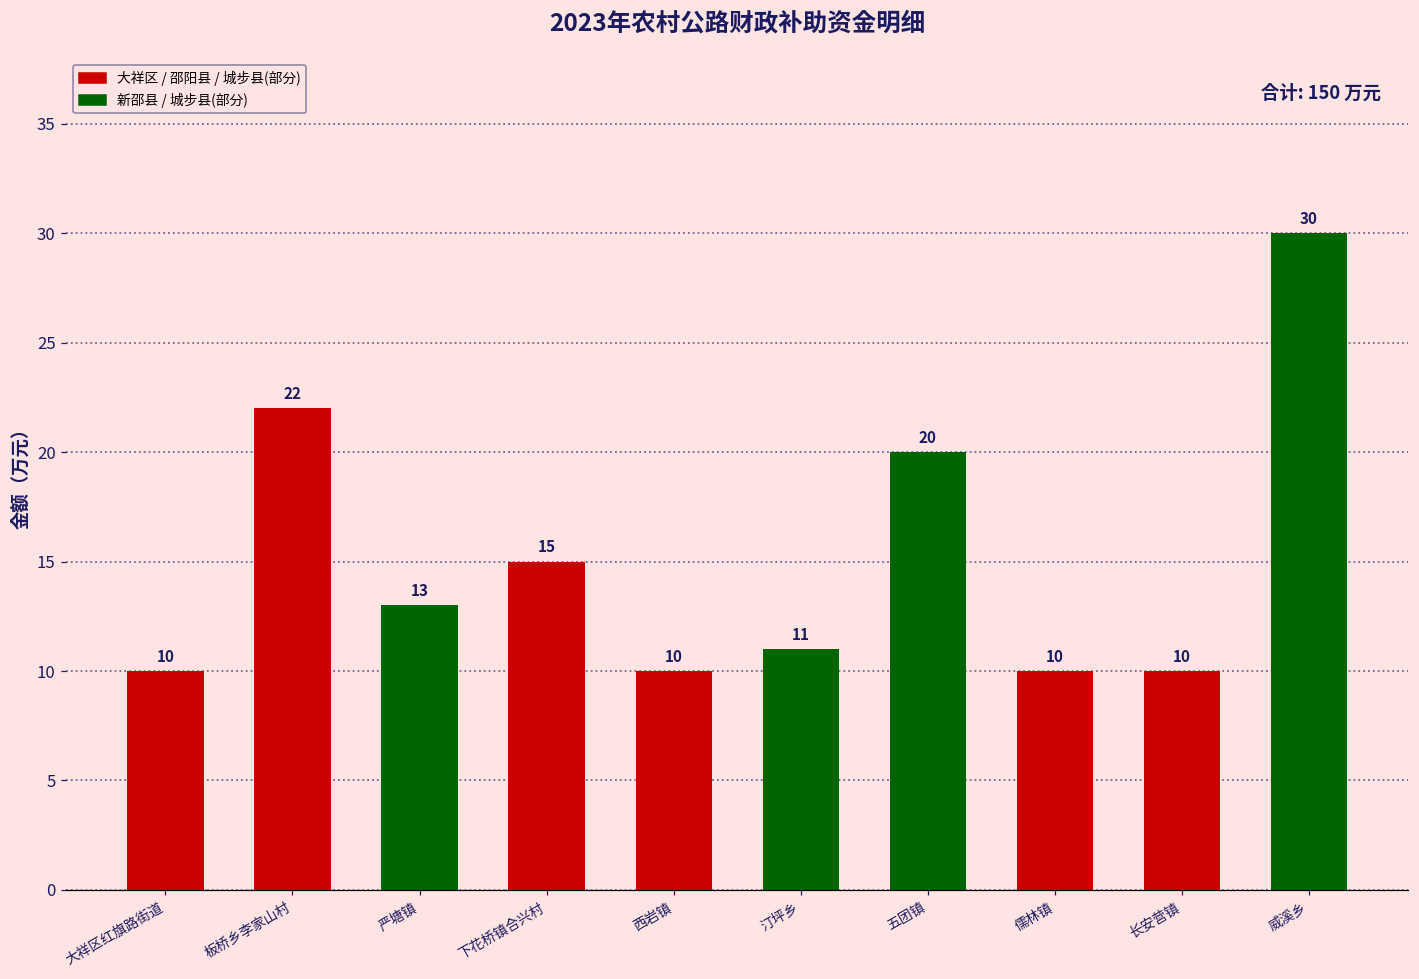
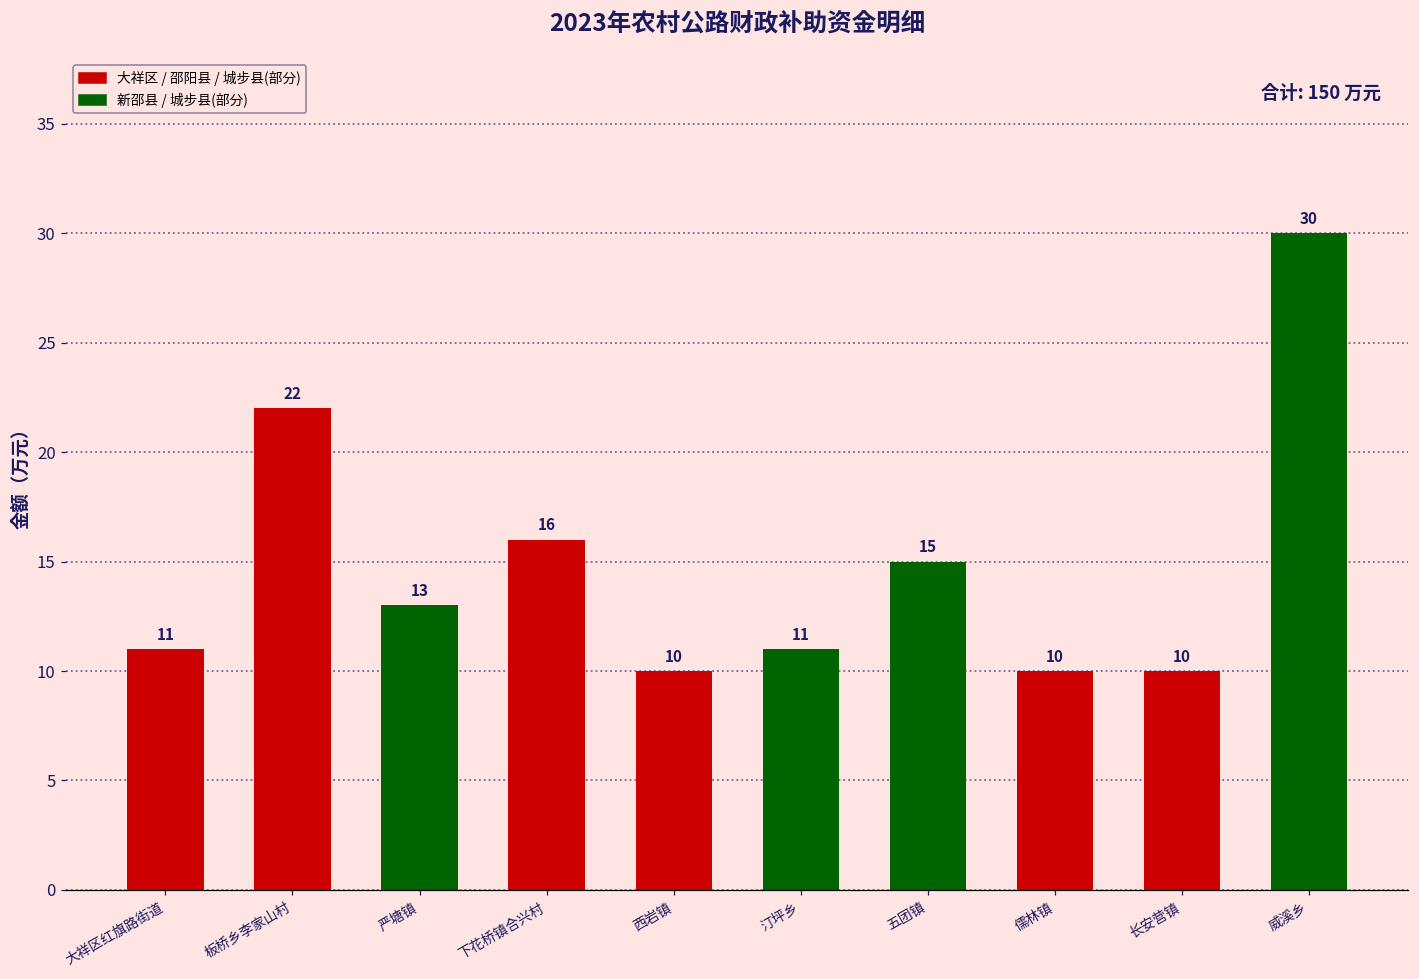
大祥区红旗路街道: 10 -> 11
下花桥镇合兴村: 15 -> 16
五团镇: 20 -> 15
